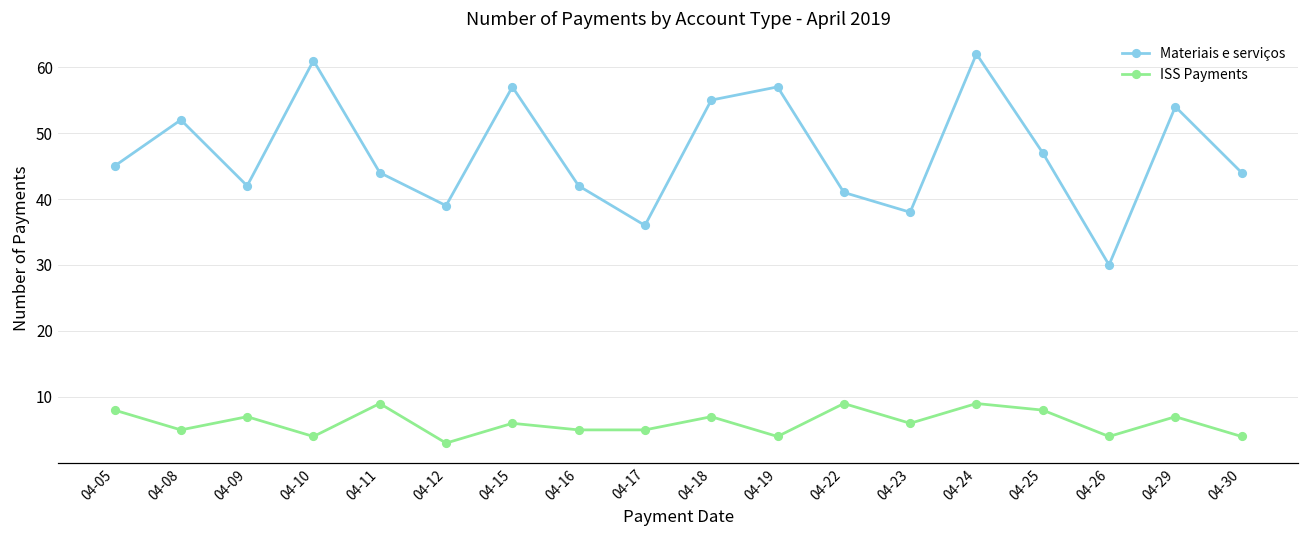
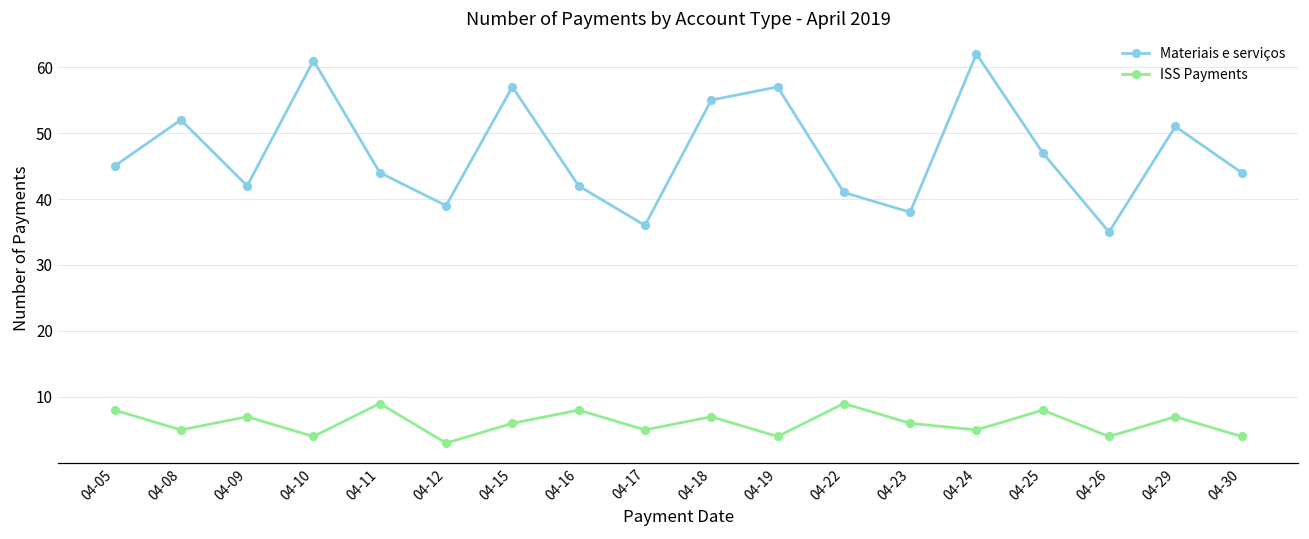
ISS Payments, 04-16: 5 -> 8
ISS Payments, 04-24: 9 -> 5
Materiais e serviços, 04-26: 30 -> 35
Materiais e serviços, 04-29: 54 -> 51
